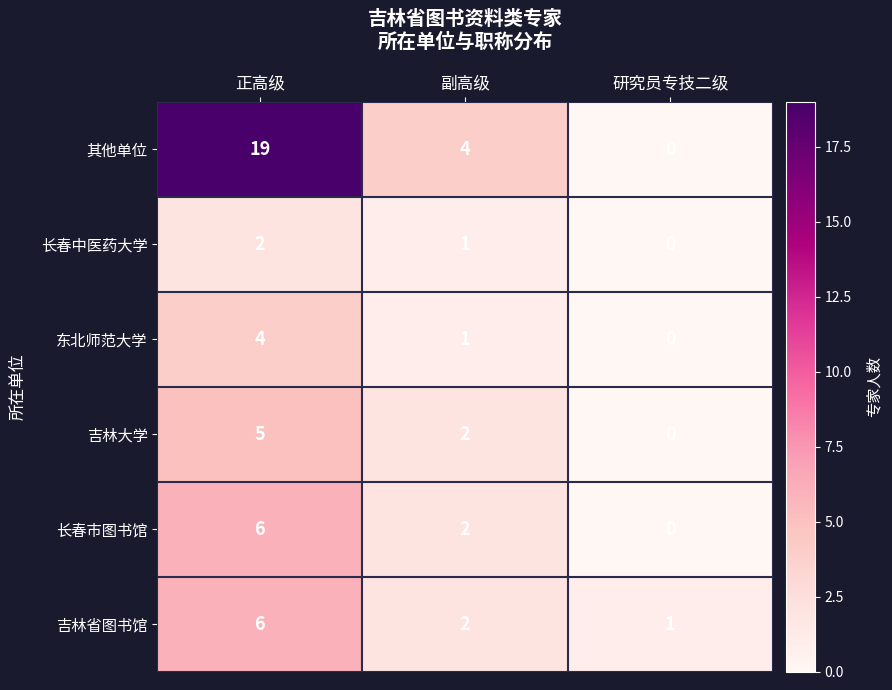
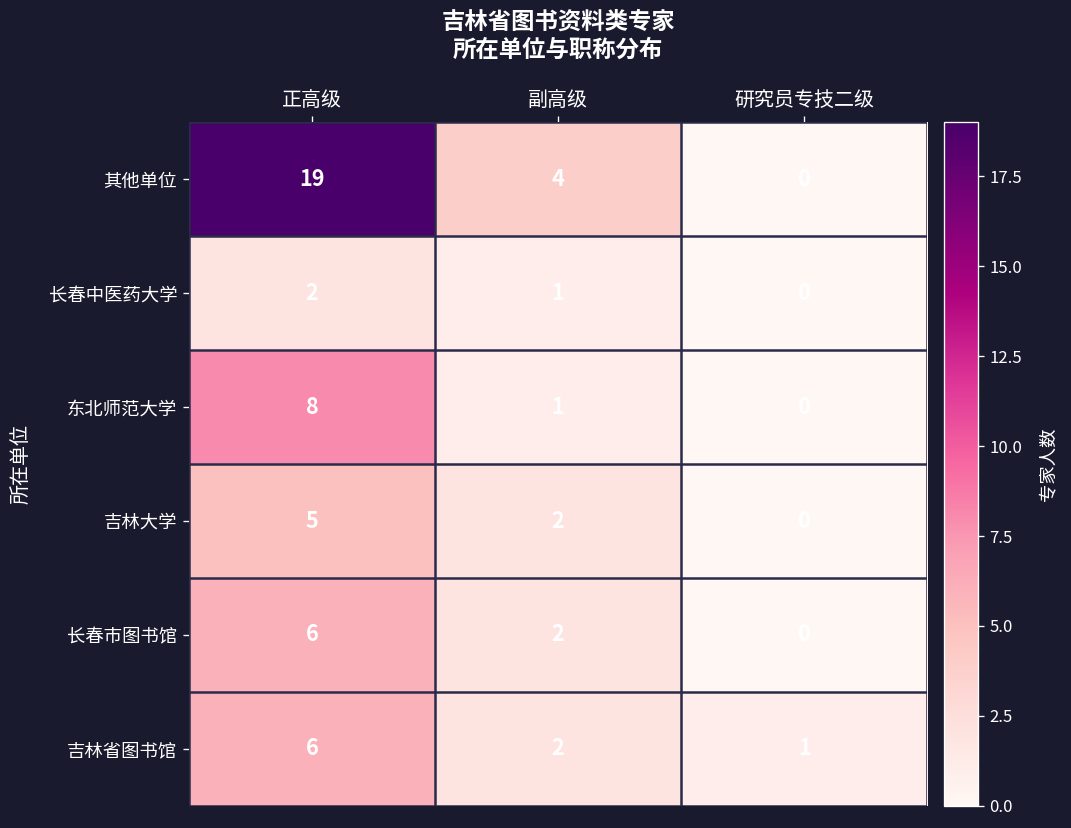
东北师范大学, 正高级: 4 -> 8
